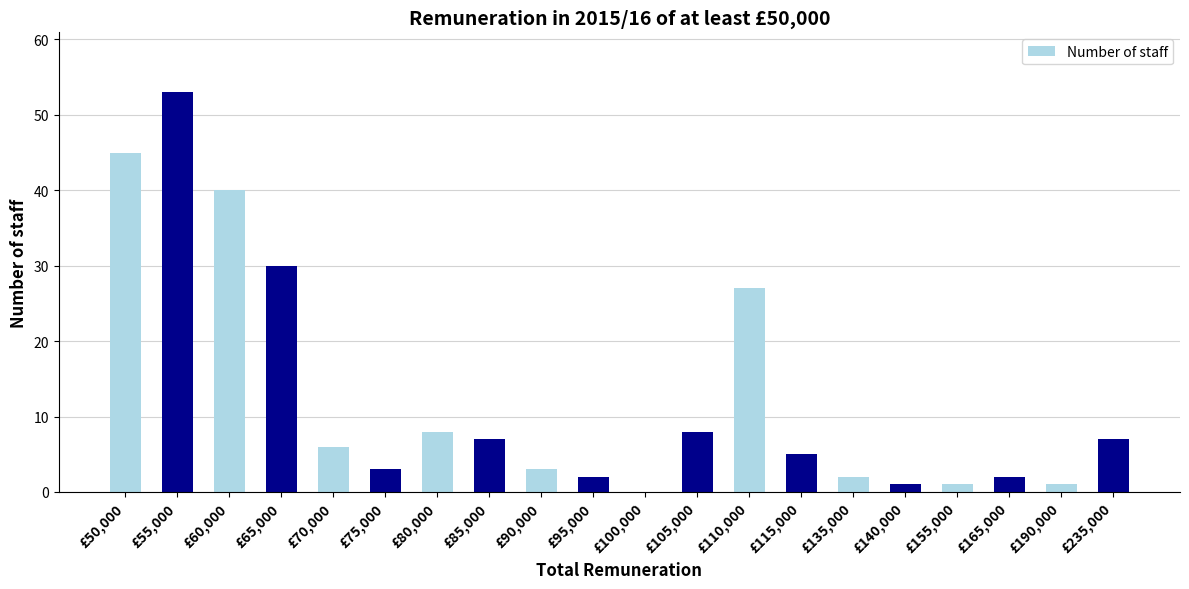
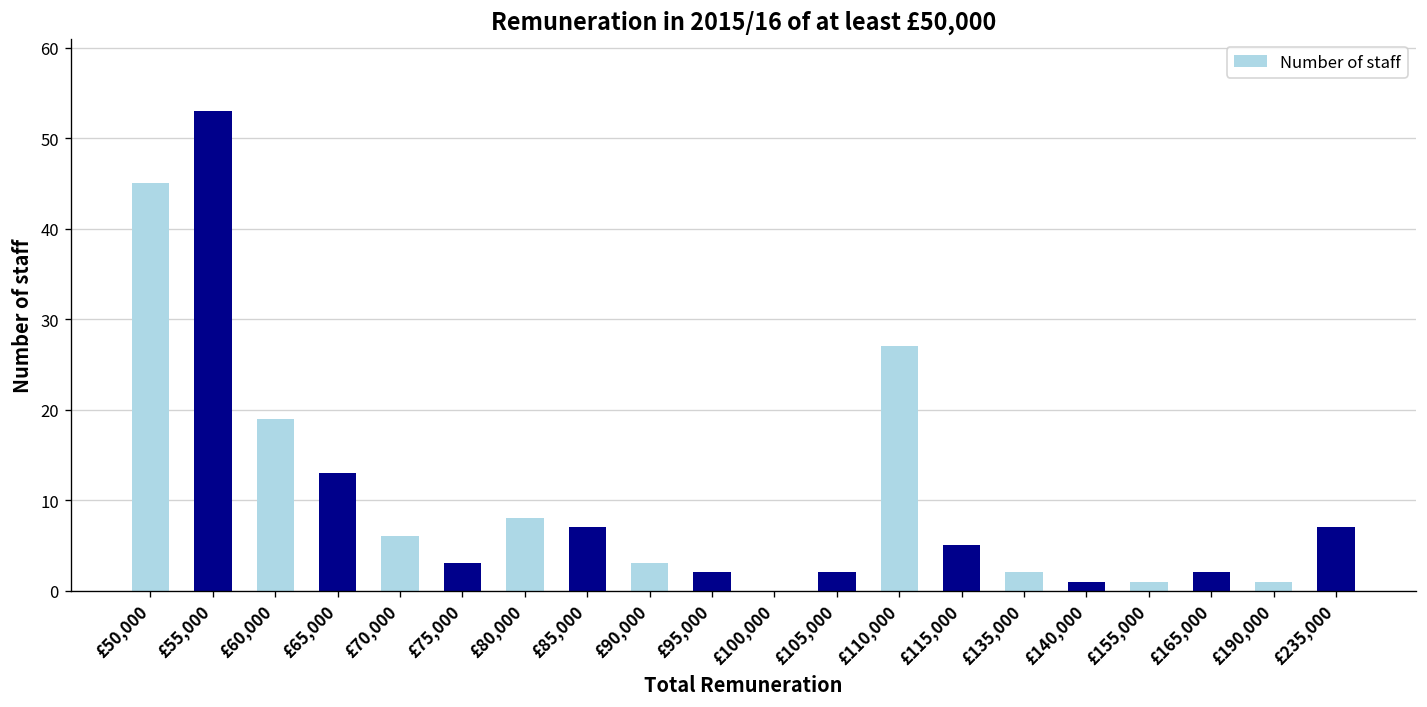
£60,000: 40 -> 19
£65,000: 30 -> 13
£105,000: 8 -> 2
